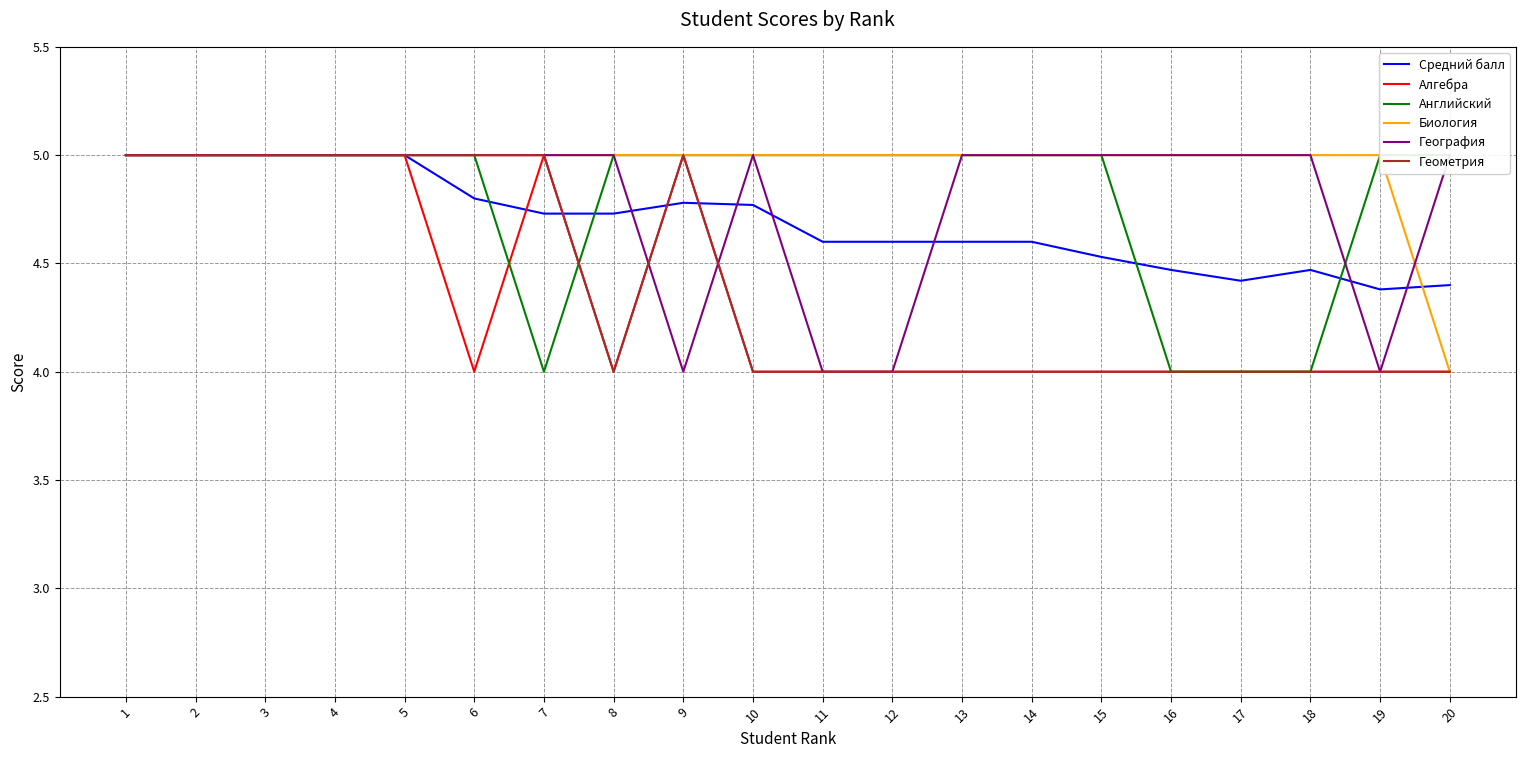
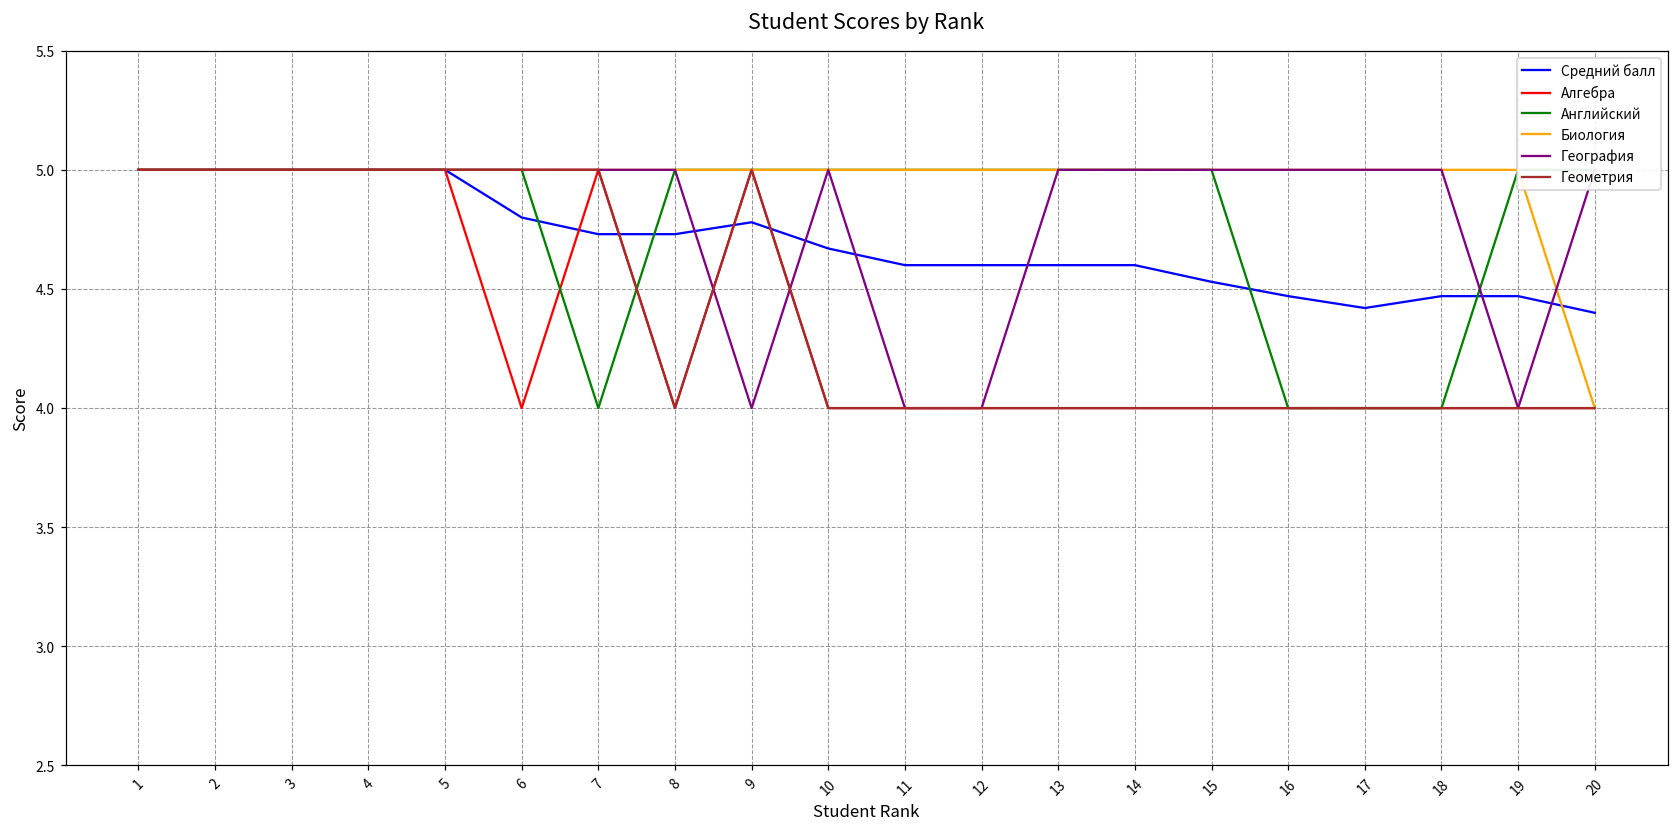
Средний балл, 10: 4.77 -> 4.67
Средний балл, 19: 4.38 -> 4.47
